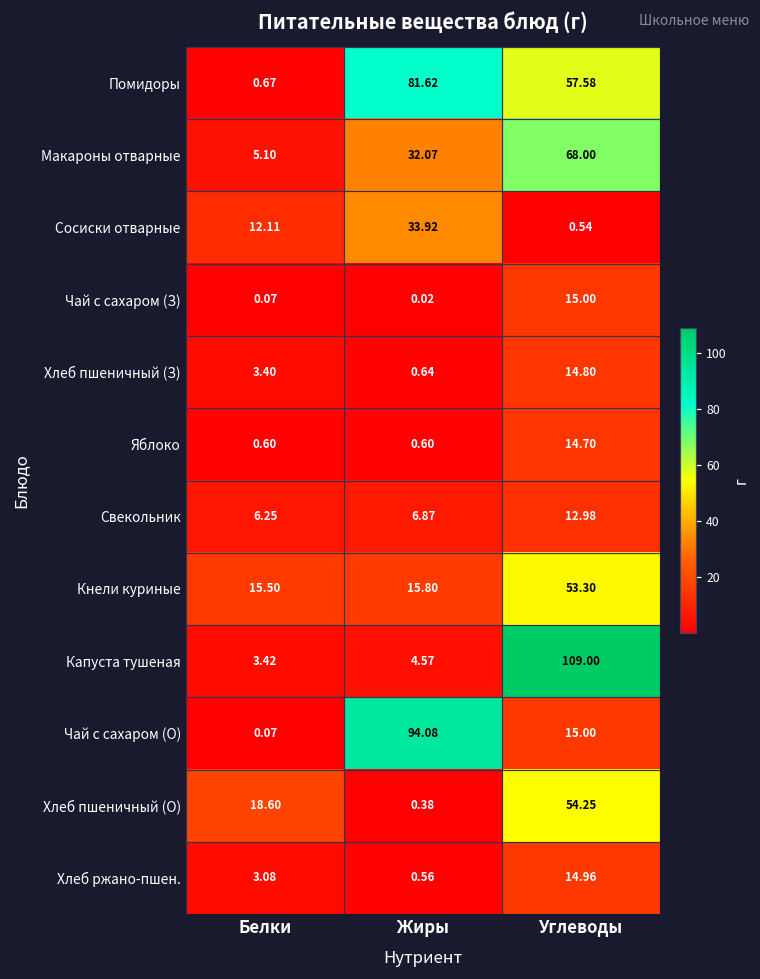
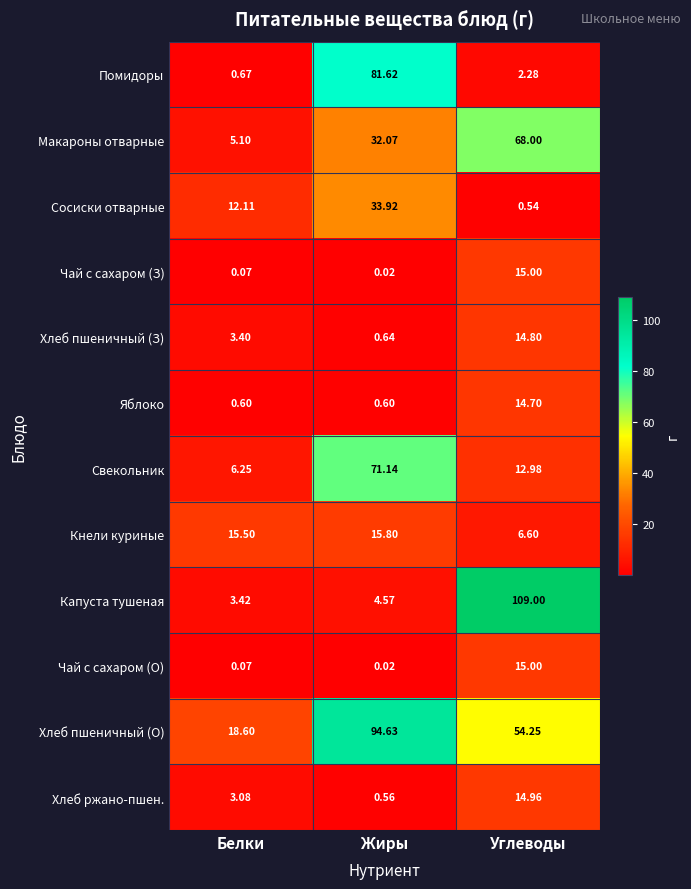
Помидоры, Углеводы: 57.58 -> 2.28
Свекольник, Жиры: 6.87 -> 71.14
Кнели куриные, Углеводы: 53.30 -> 6.60
Чай с сахаром (О), Жиры: 94.08 -> 0.02
Хлеб пшеничный (О), Жиры: 0.38 -> 94.63
